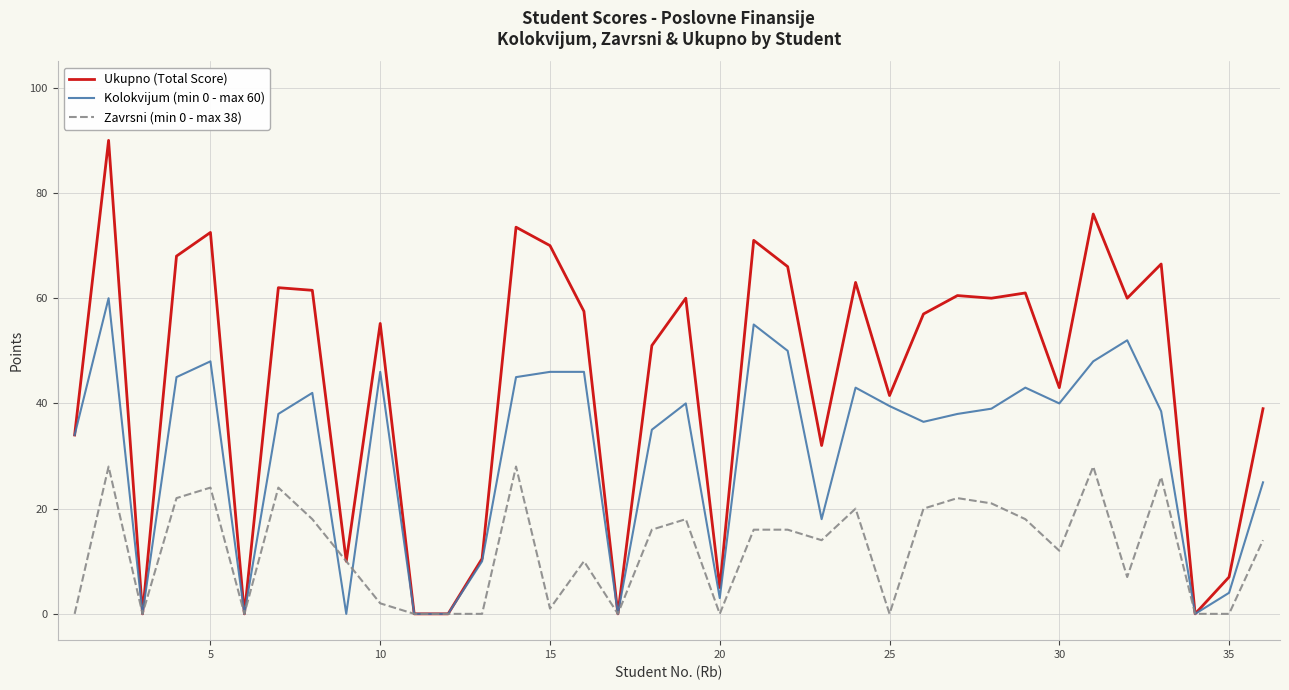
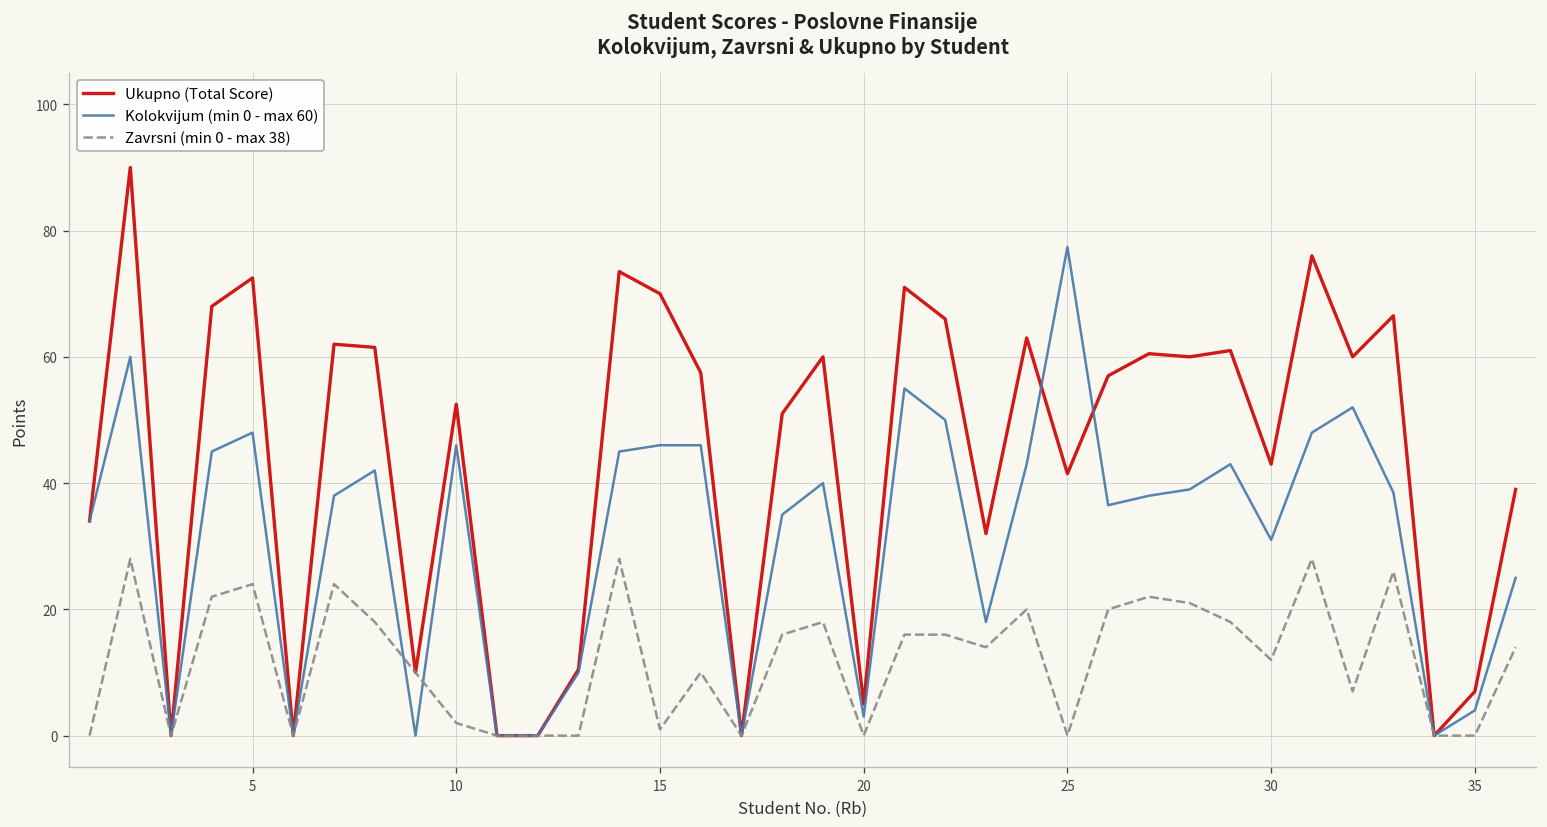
Ukupno (Total Score), 10: 55 -> 53
Kolokvijum (min 0 - max 60), 25: 40 -> 77
Kolokvijum (min 0 - max 60), 30: 40 -> 31
